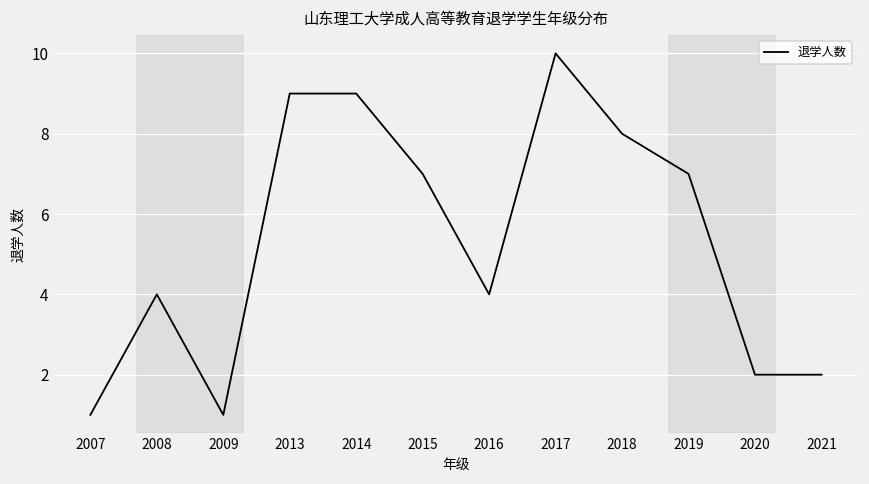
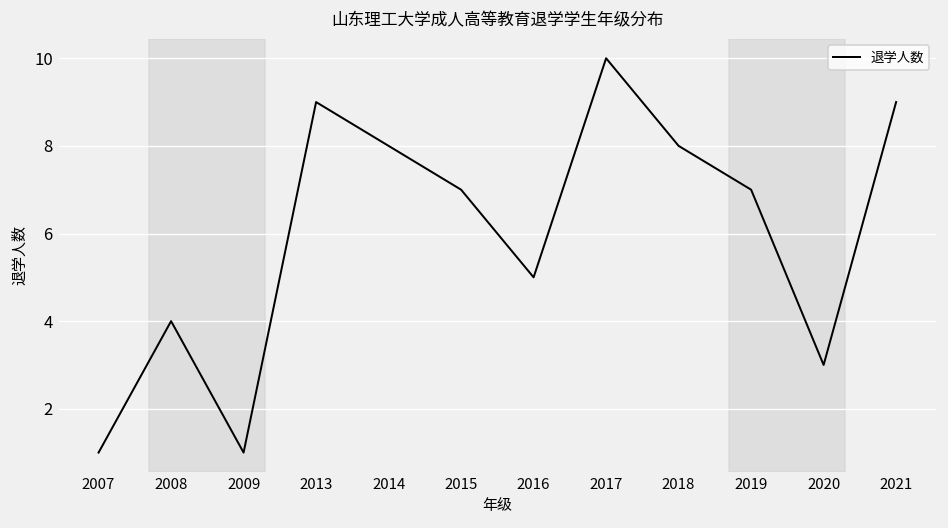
2014: 9 -> 8
2016: 4 -> 5
2020: 2 -> 3
2021: 2 -> 9
